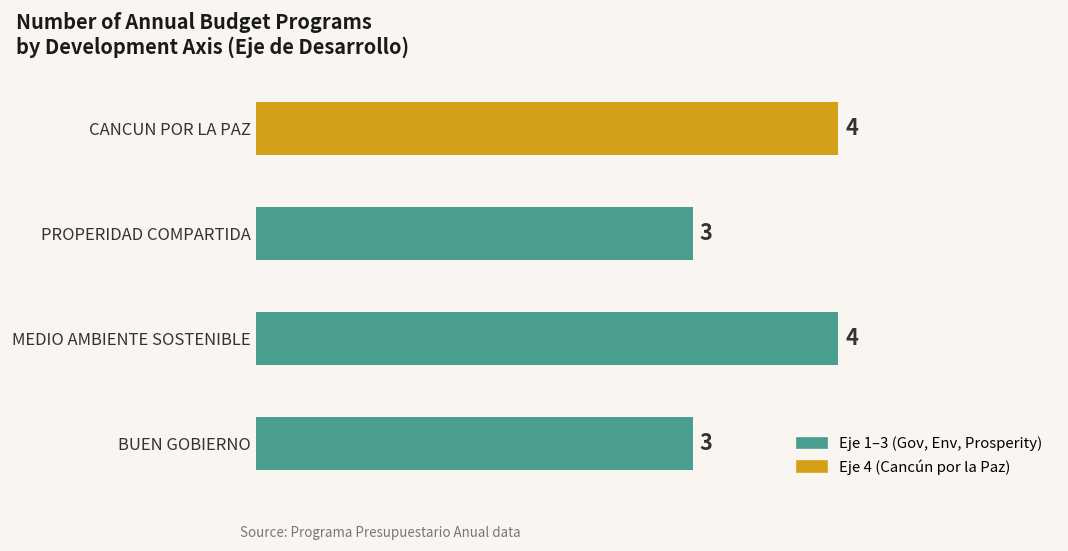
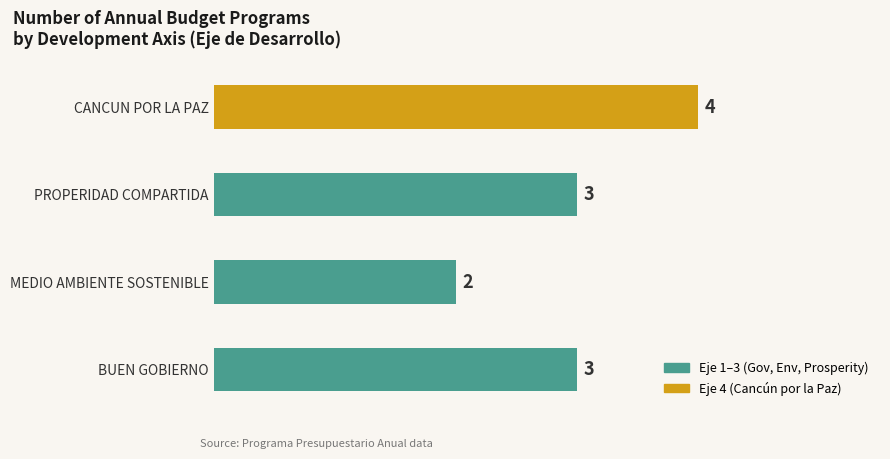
MEDIO AMBIENTE SOSTENIBLE: 4 -> 2
